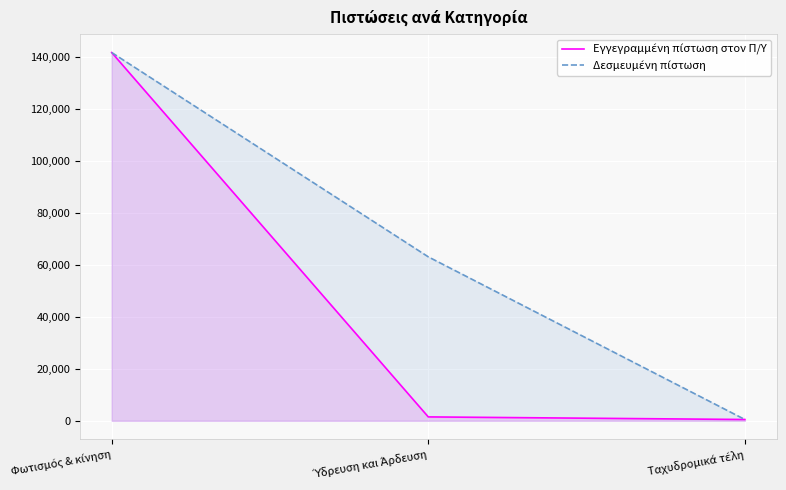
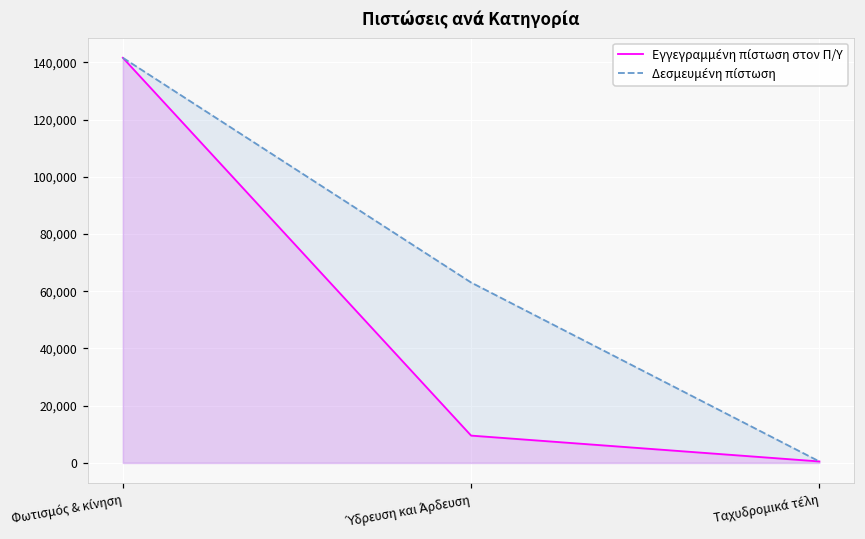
Εγγεγραμμένη πίστωση στον Π/Υ, Ύδρευση και Άρδευση: 2,000 -> 10,000
